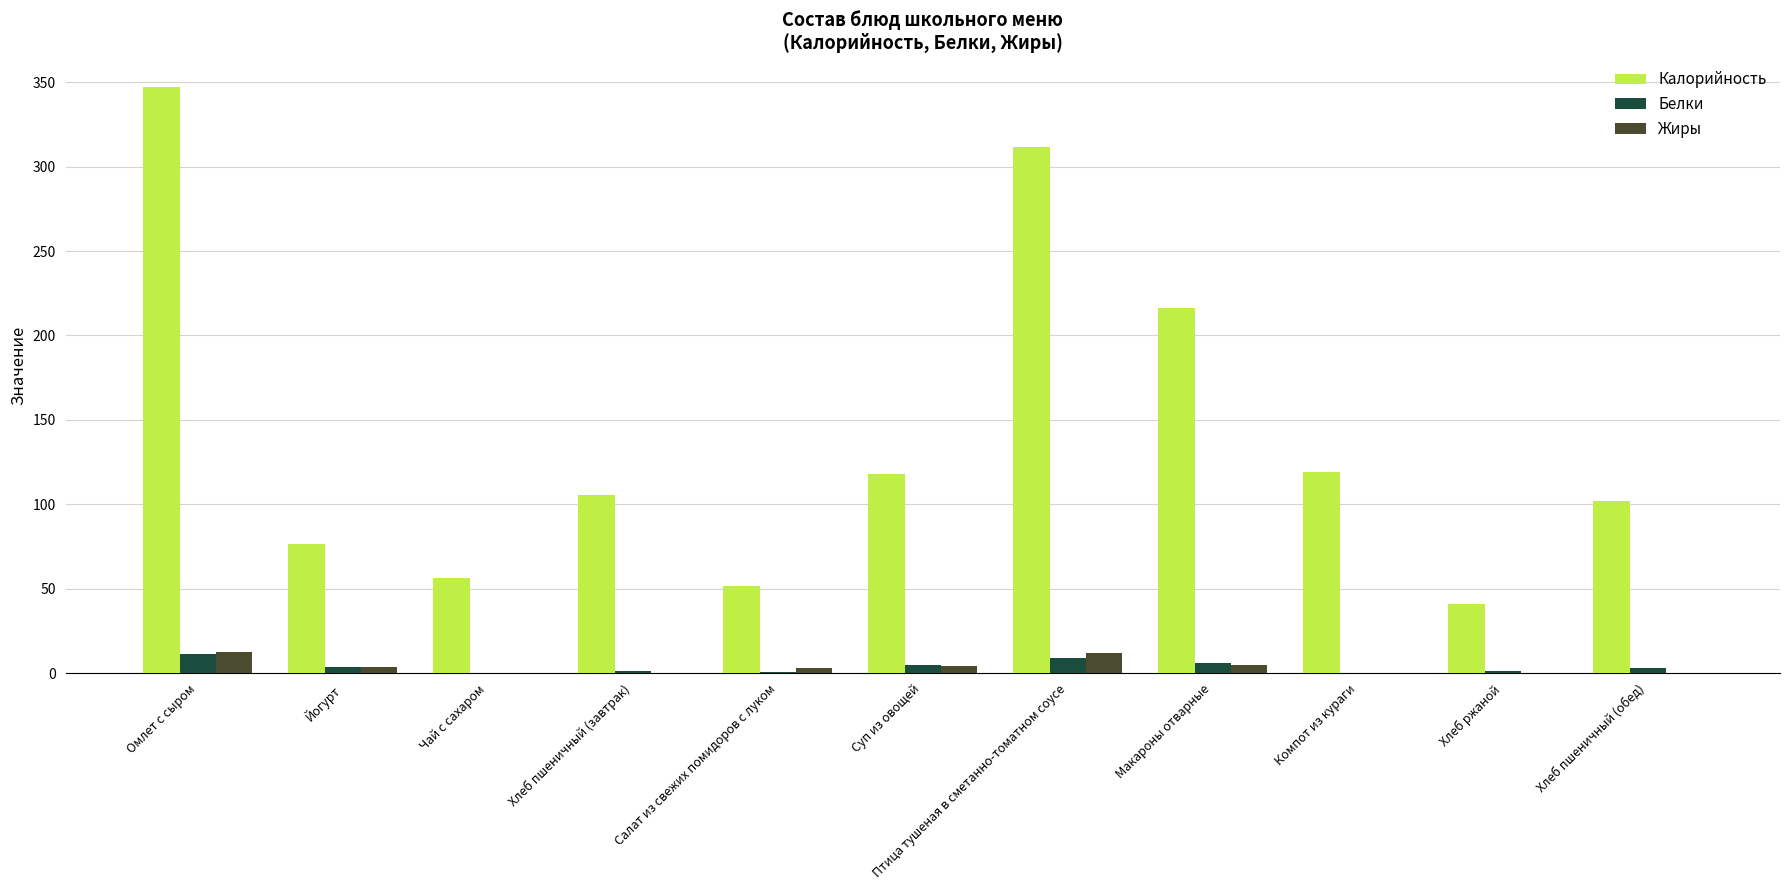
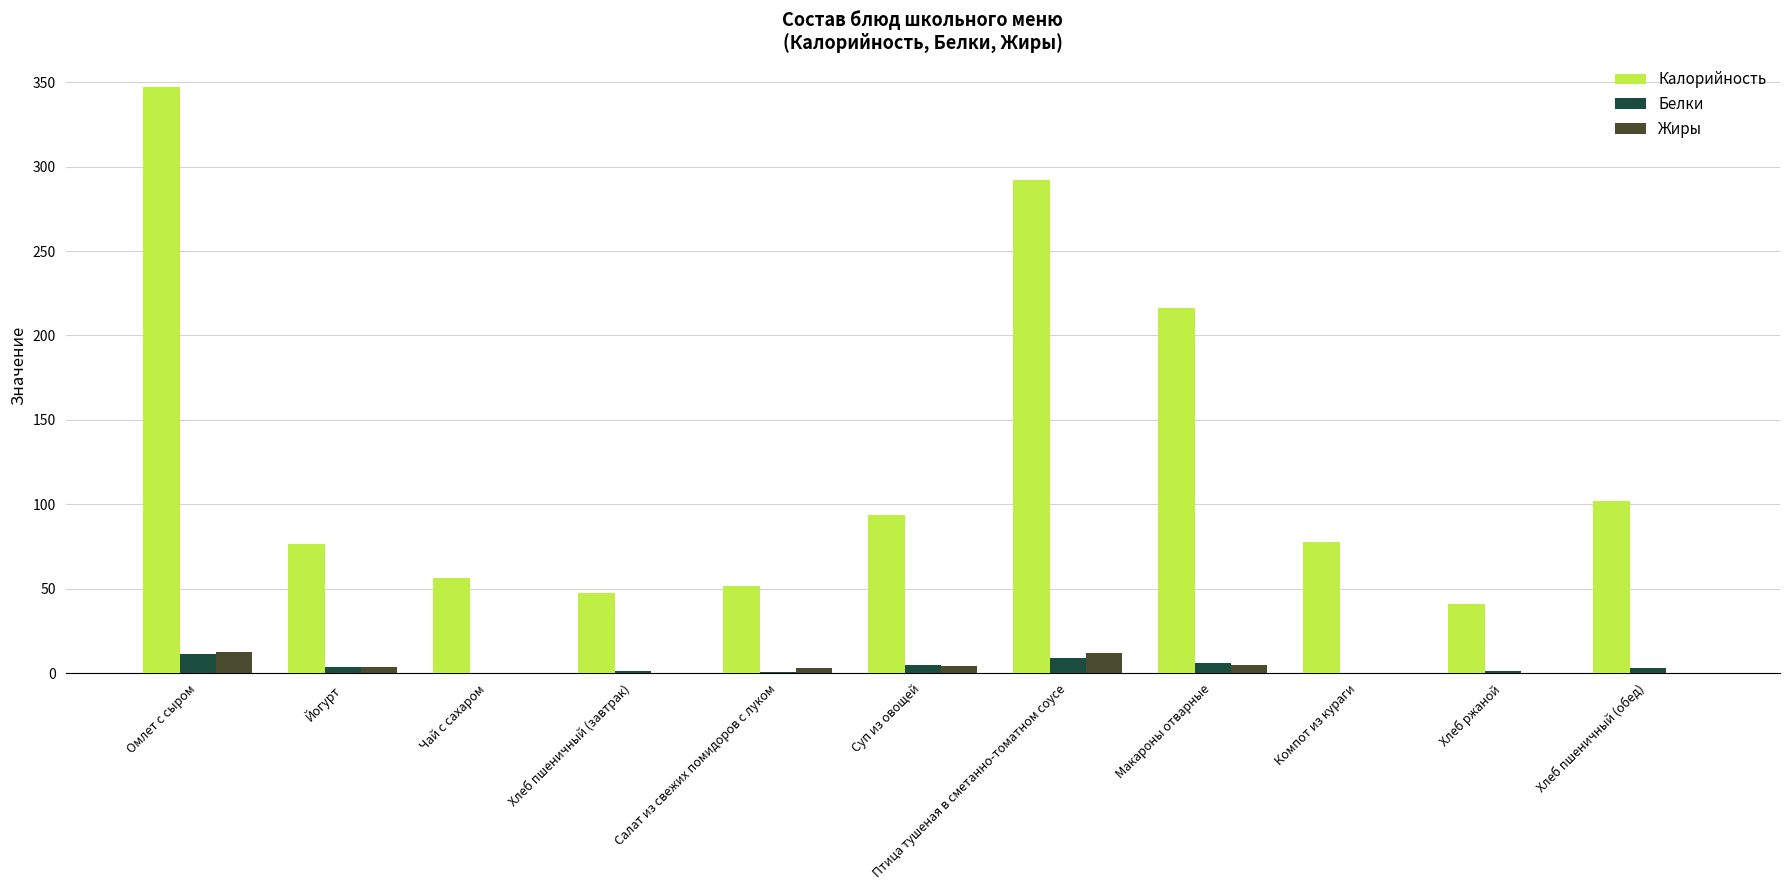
Калорийность, Хлеб пшеничный (завтрак): 105 -> 47
Калорийность, Суп из овощей: 118 -> 93
Калорийность, Птица тушеная в сметанно-томатном соусе: 312 -> 292
Калорийность, Компот из кураги: 119 -> 77
